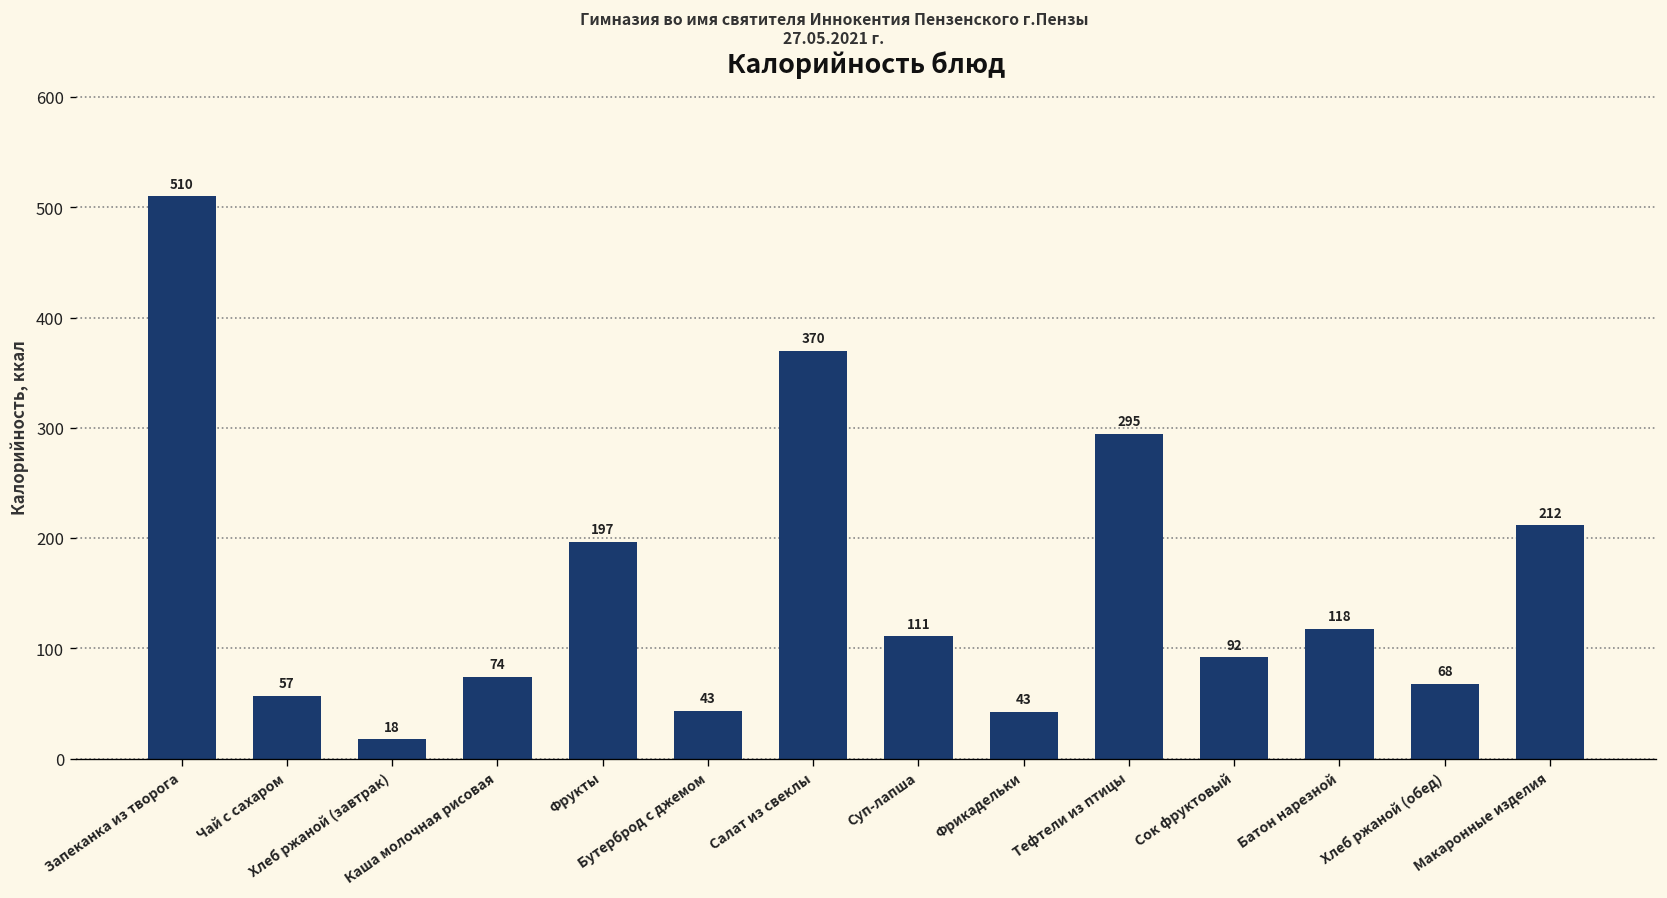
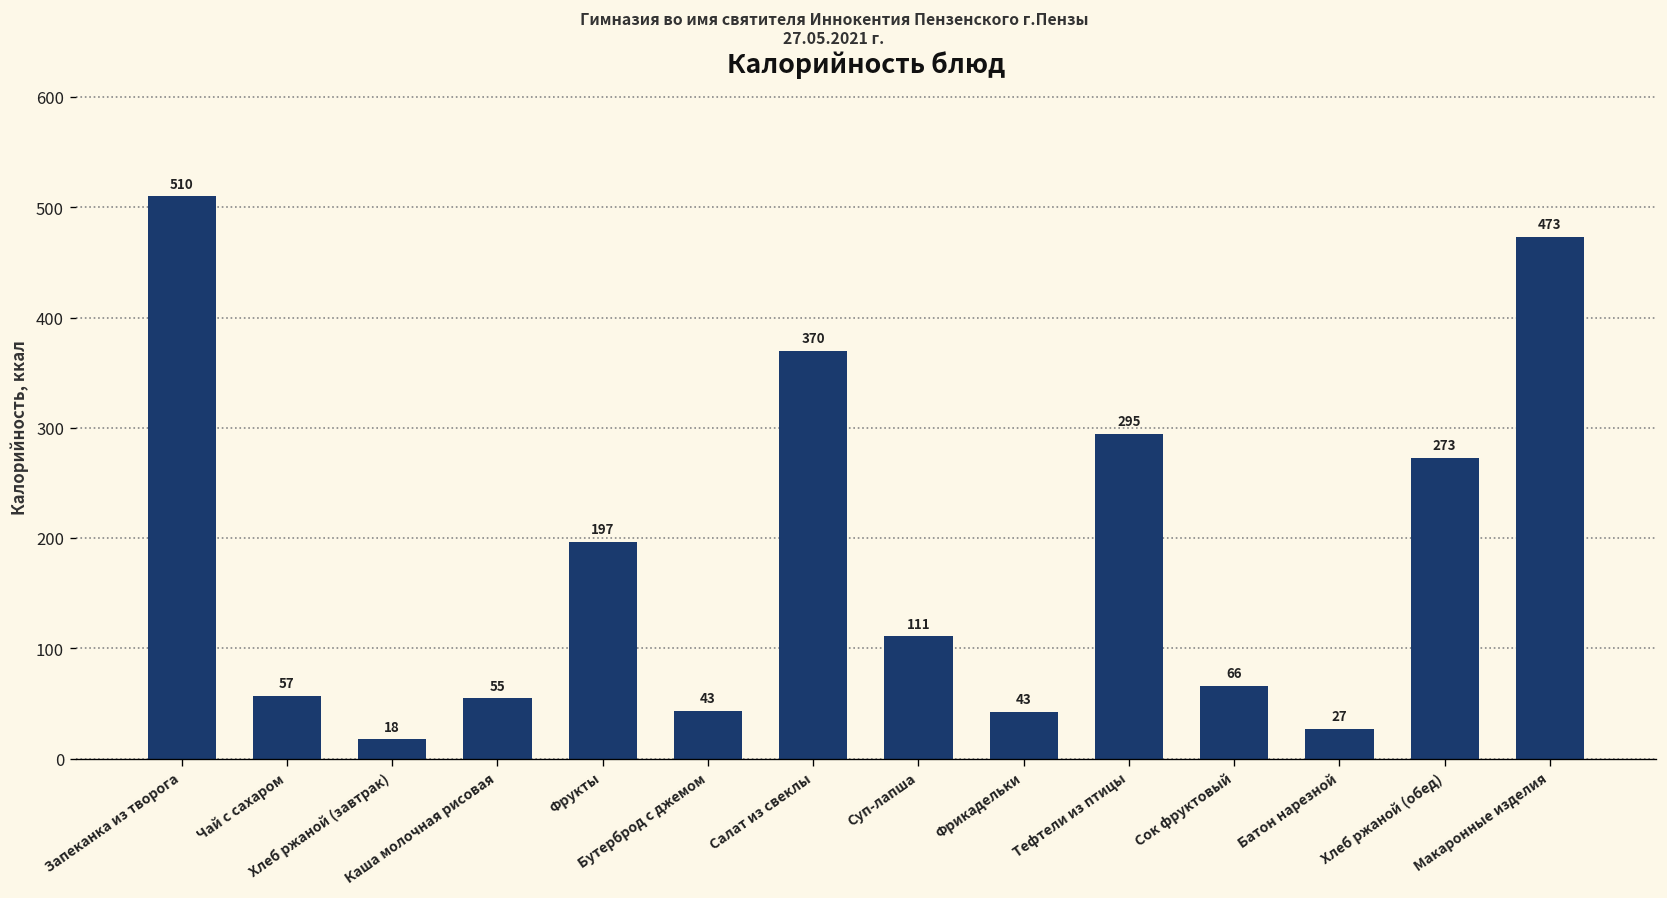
Каша молочная рисовая: 74 -> 55
Сок фруктовый: 92 -> 66
Батон нарезной: 118 -> 27
Хлеб ржаной (обед): 68 -> 273
Макаронные изделия: 212 -> 473
